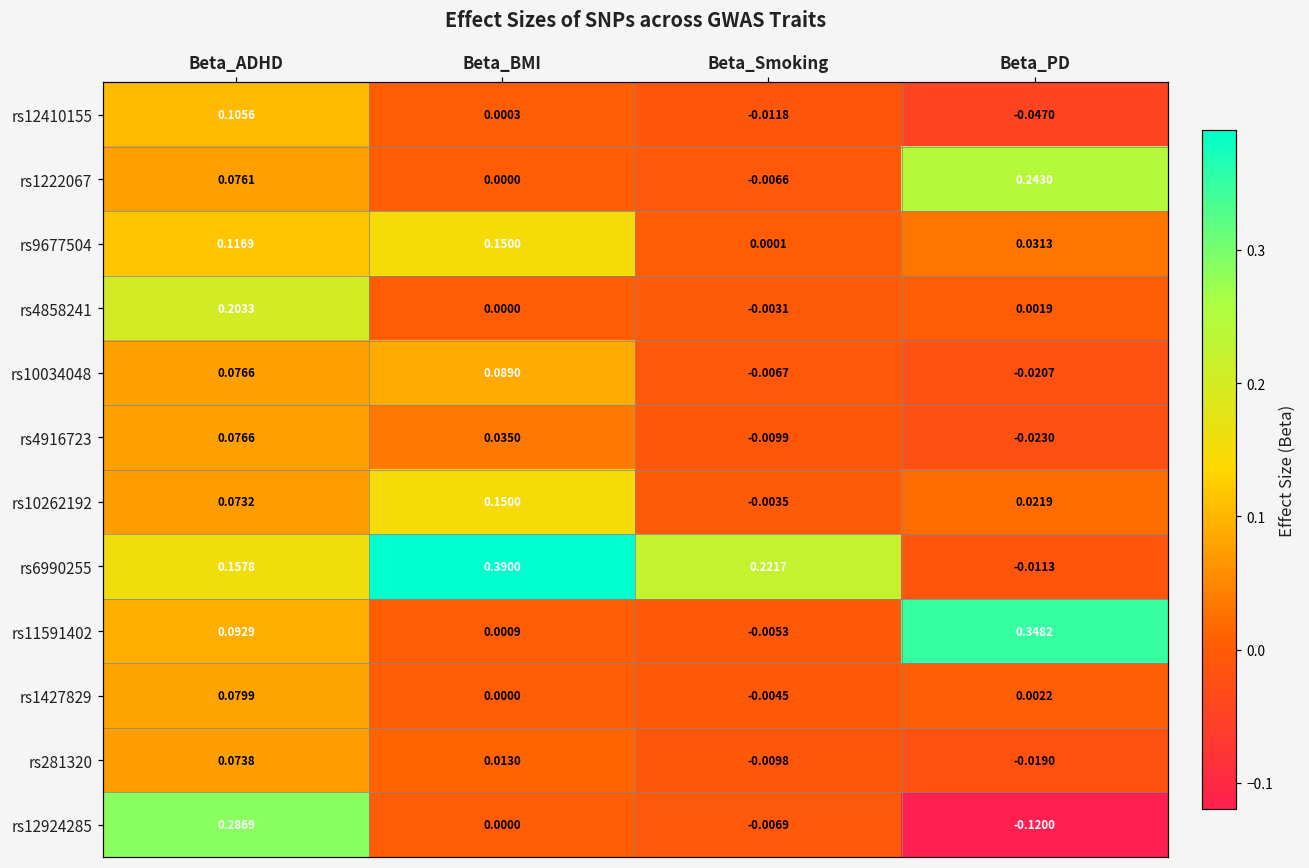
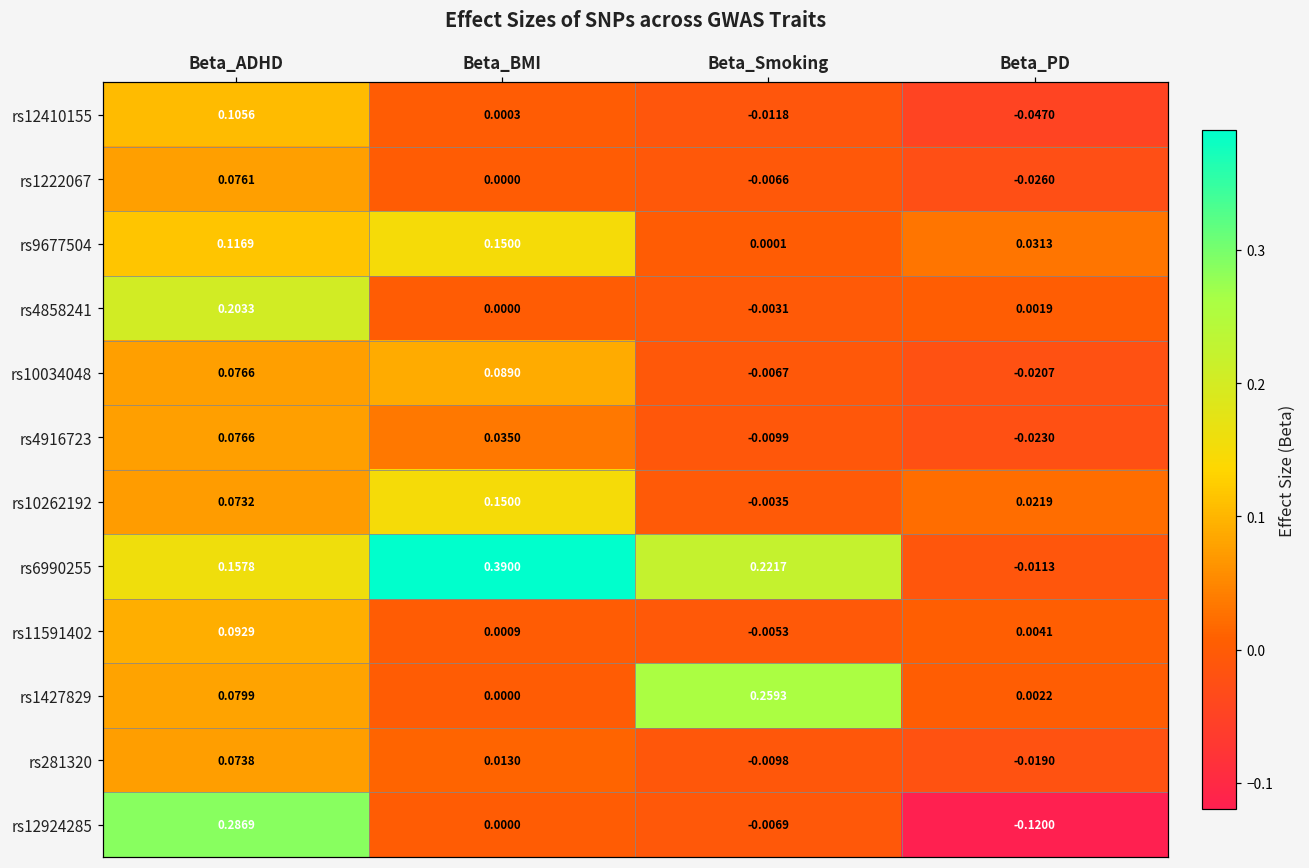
rs1222067, Beta_PD: 0.2430 -> -0.0260
rs11591402, Beta_PD: 0.3482 -> 0.0041
rs1427829, Beta_Smoking: -0.0045 -> 0.2593
